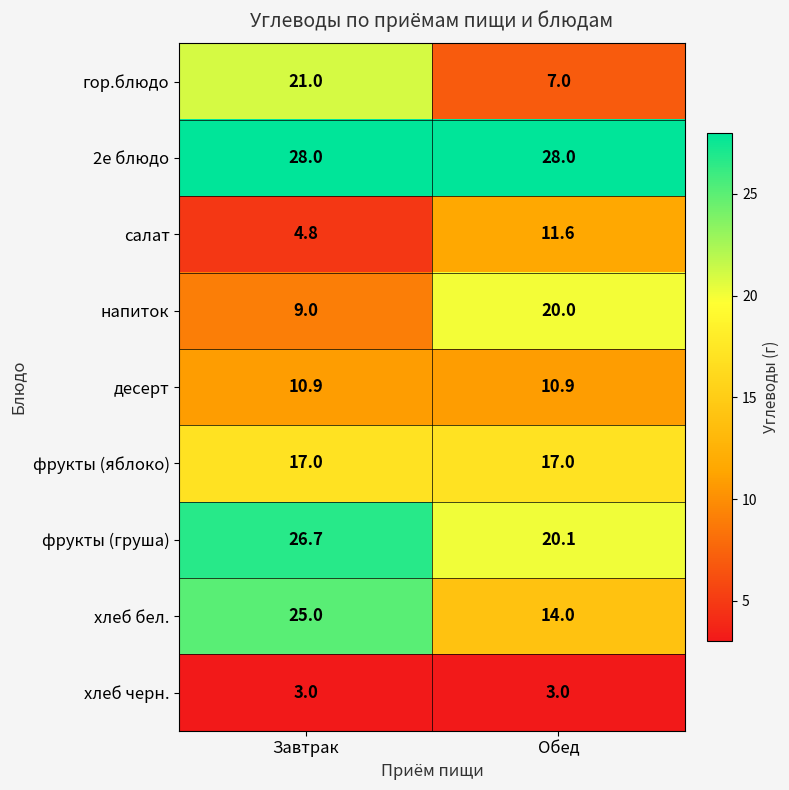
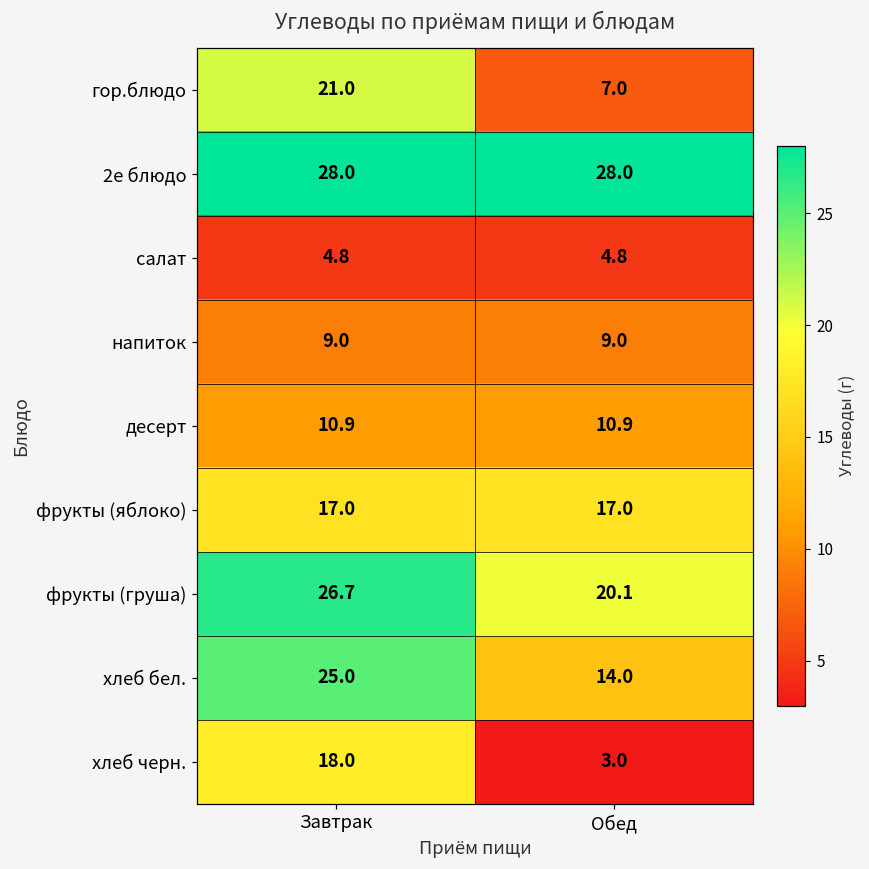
салат, Обед: 11.6 -> 4.8
напиток, Обед: 20.0 -> 9.0
хлеб черн., Завтрак: 3.0 -> 18.0
